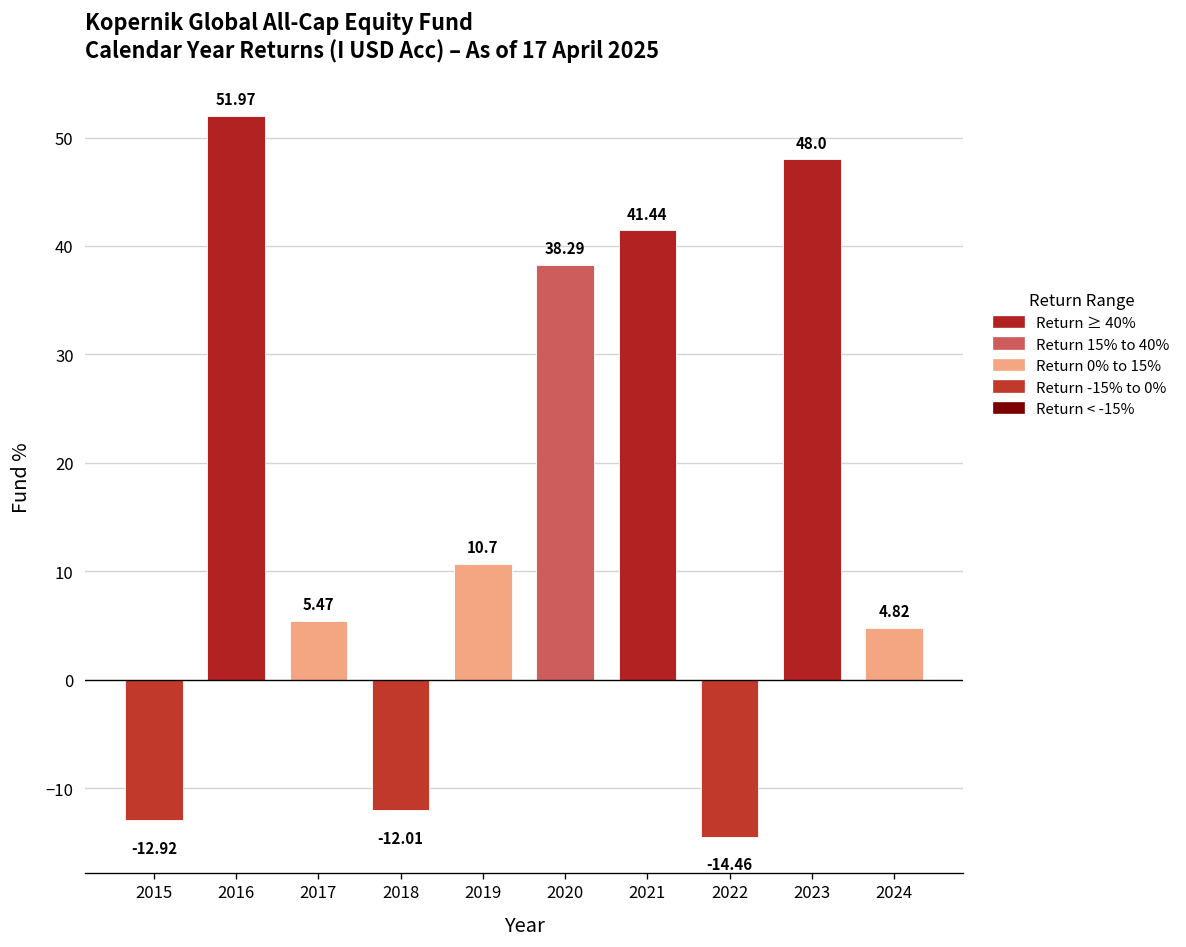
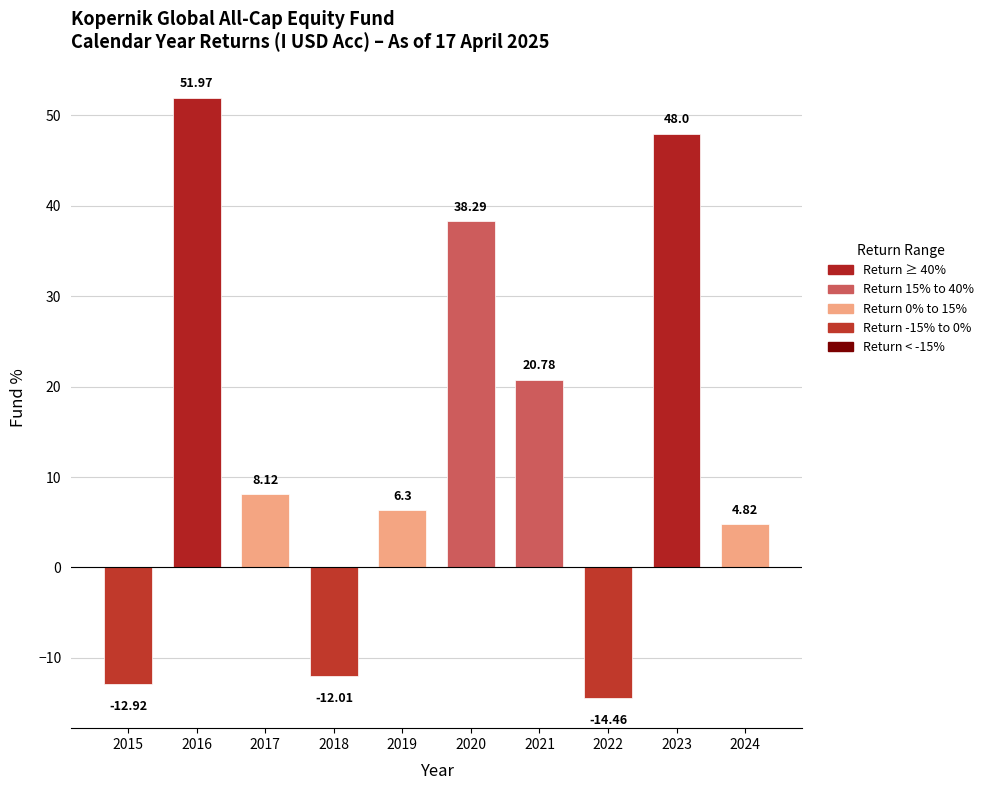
2017: 5.47 -> 8.12
2019: 10.7 -> 6.3
2021: 41.44 -> 20.78
